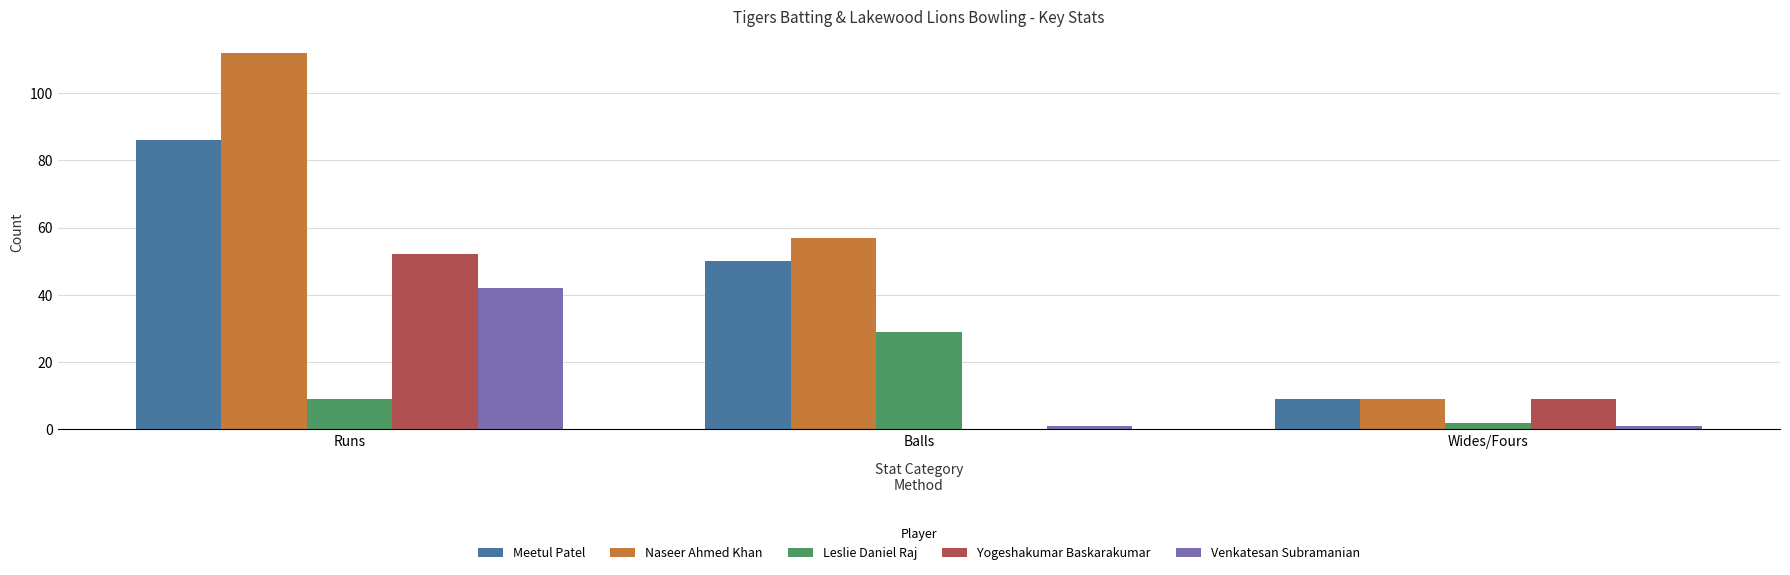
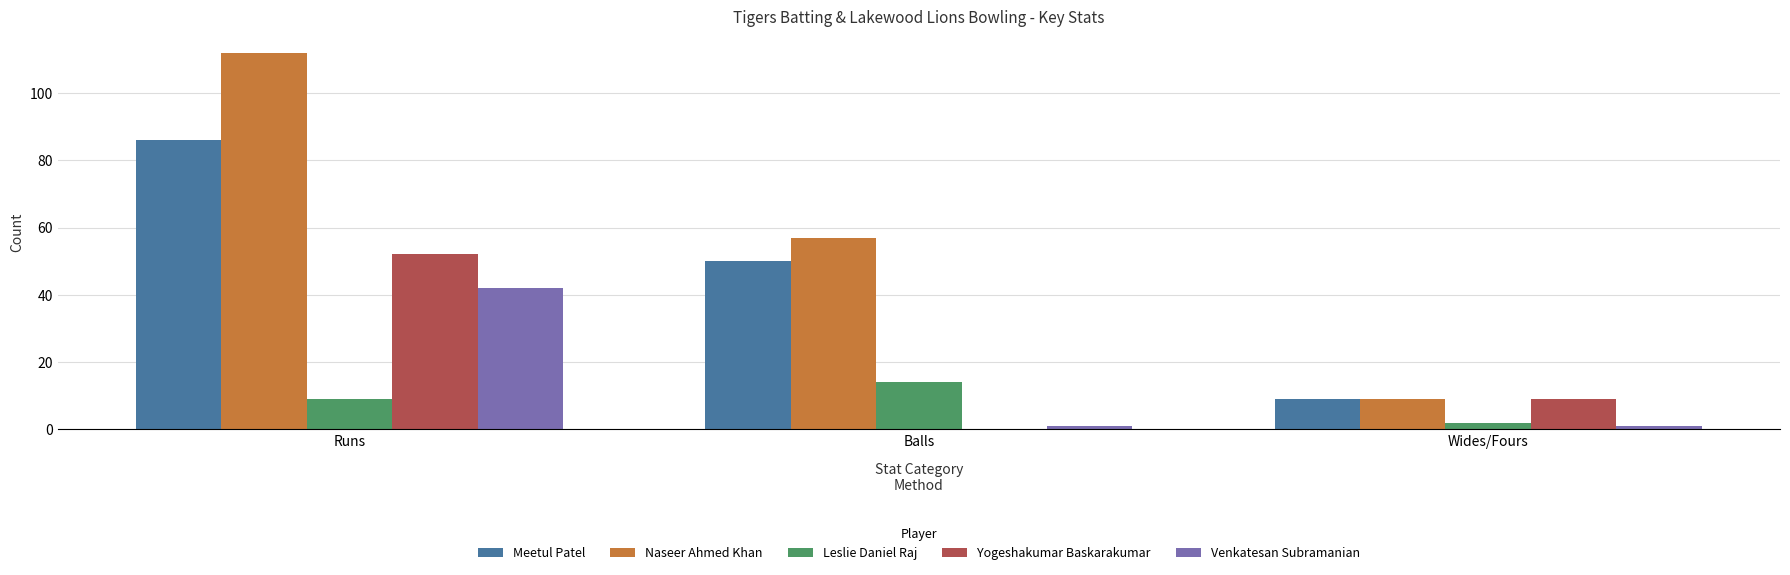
Leslie Daniel Raj, Balls: 29 -> 14
